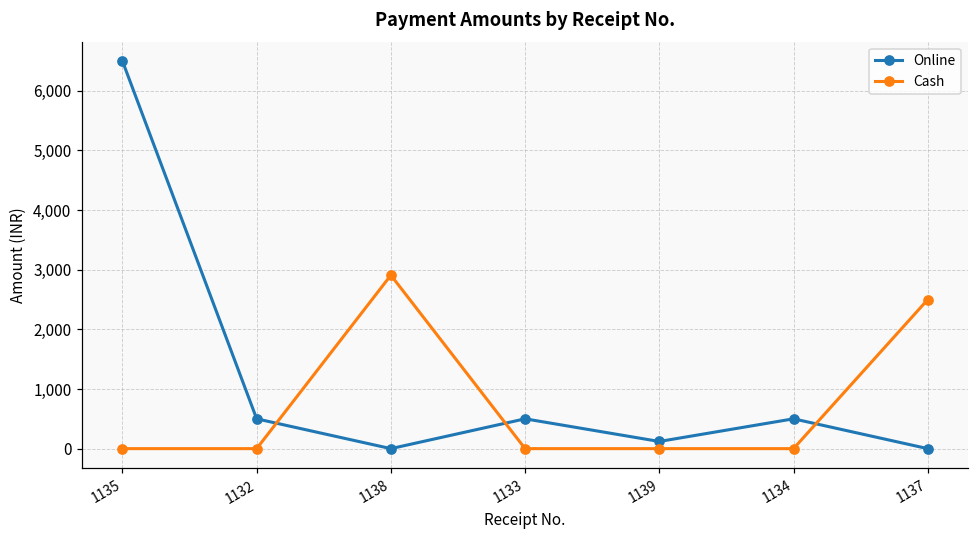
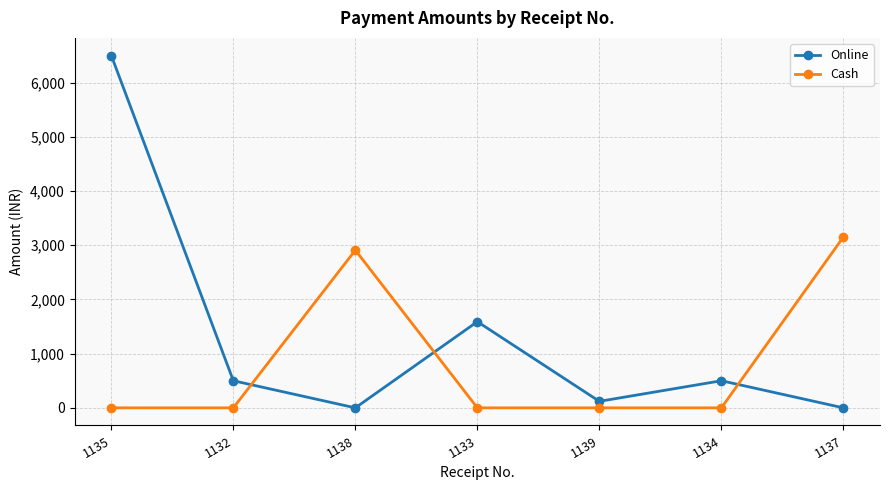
Online, 1133: 500 -> 1,600
Cash, 1137: 2,500 -> 3,200
